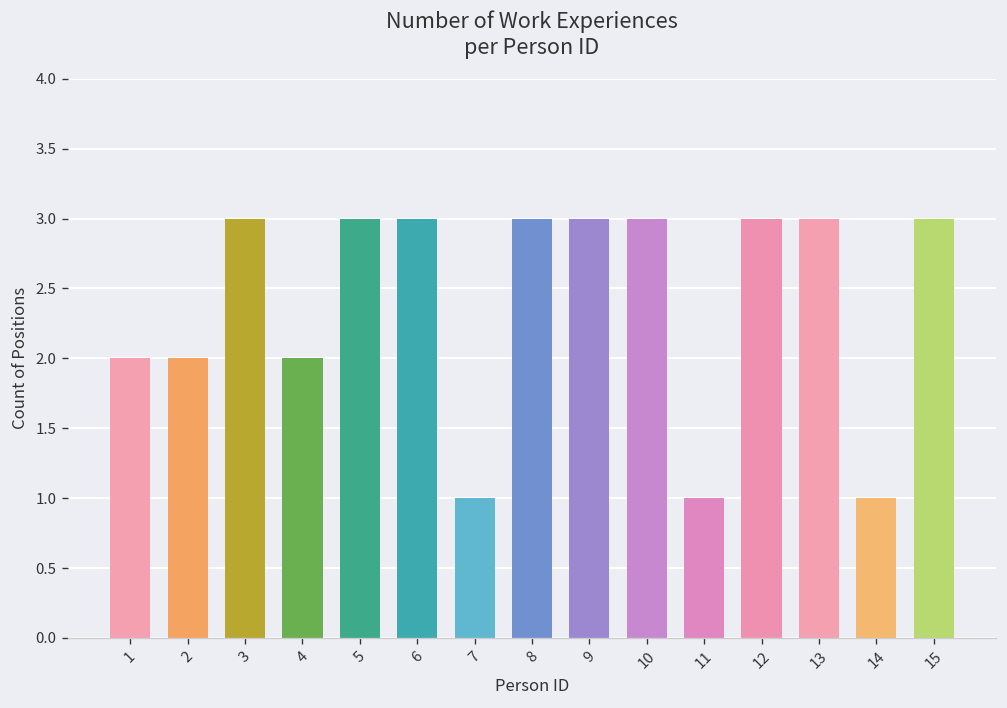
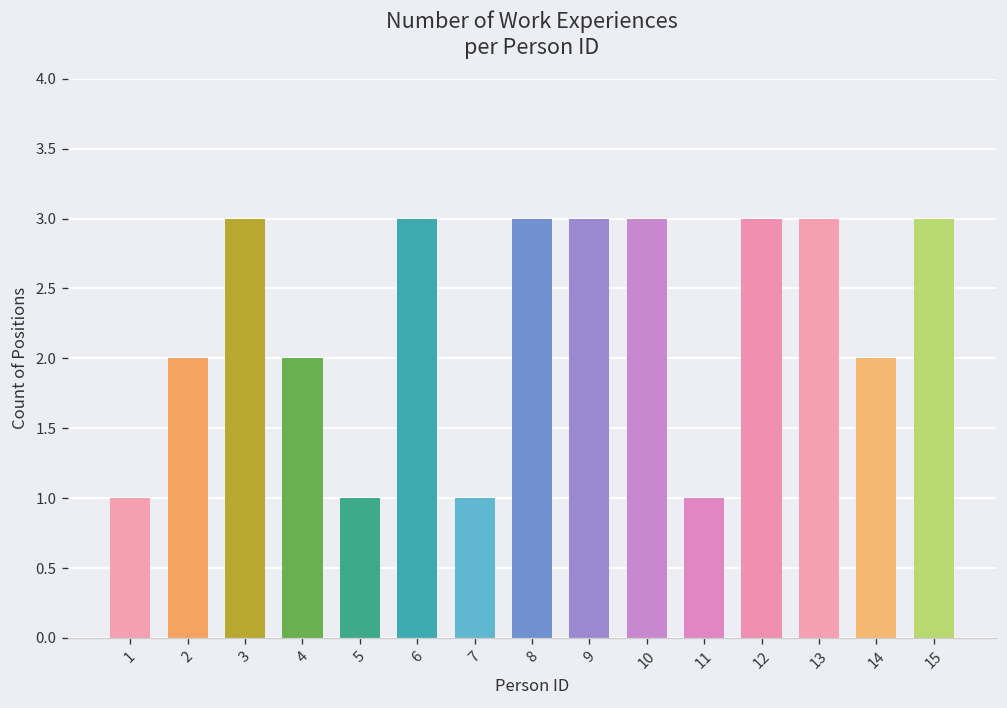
1: 2 -> 1
5: 3 -> 1
14: 1 -> 2
